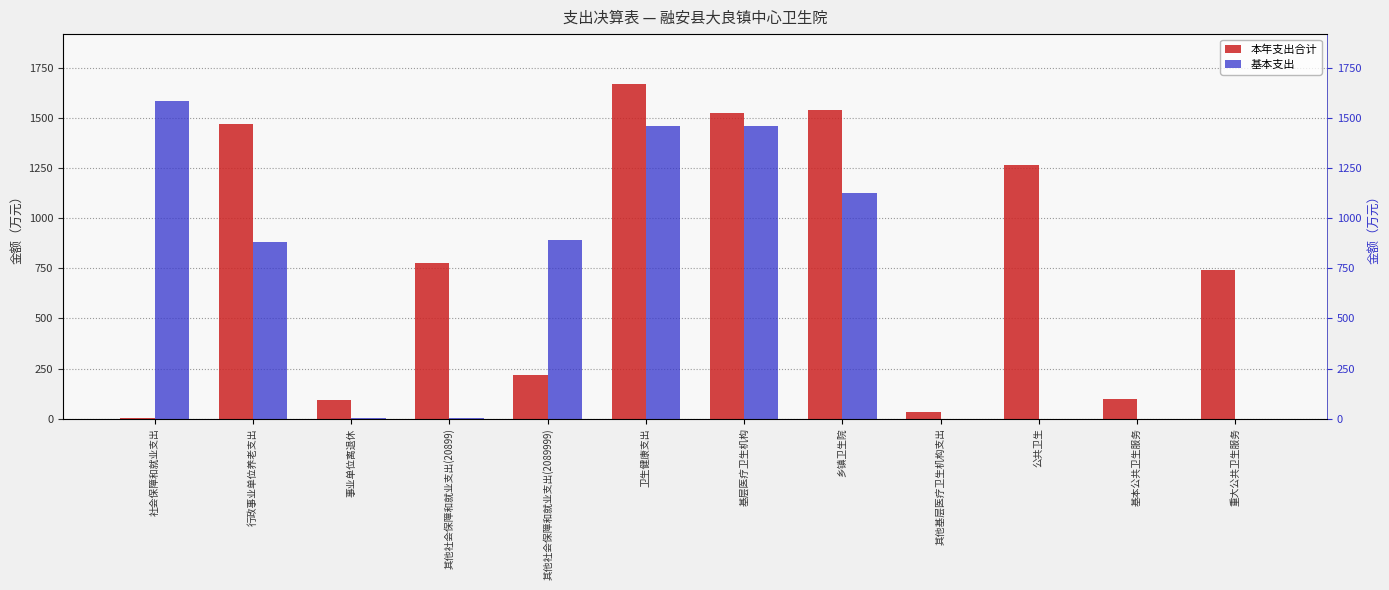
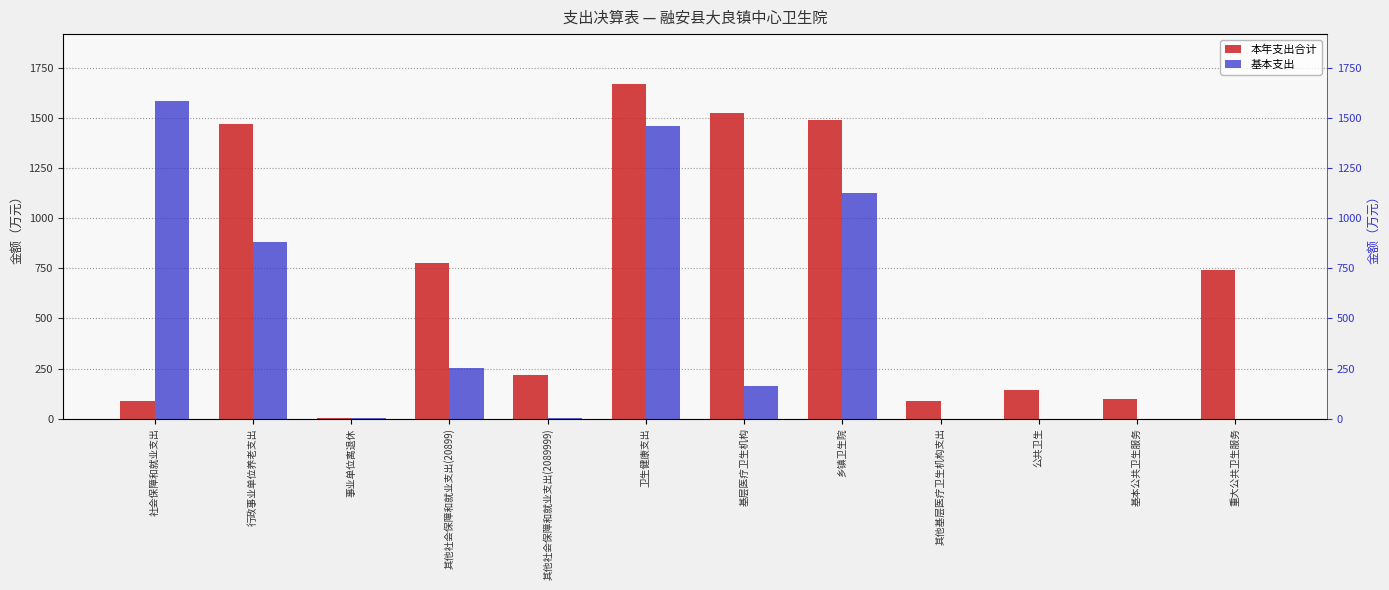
本年支出合计, 社会保障和就业支出: 10 -> 90
本年支出合计, 事业单位离退休: 90 -> 0
基本支出, 其他社会保障和就业支出(20899): 0 -> 250
基本支出, 其他社会保障和就业支出(2089999): 890 -> 0
基本支出, 基层医疗卫生机构: 1460 -> 160
本年支出合计, 乡镇卫生院: 1540 -> 1490
本年支出合计, 其他基层医疗卫生机构支出: 40 -> 90
本年支出合计, 公共卫生: 1270 -> 140
